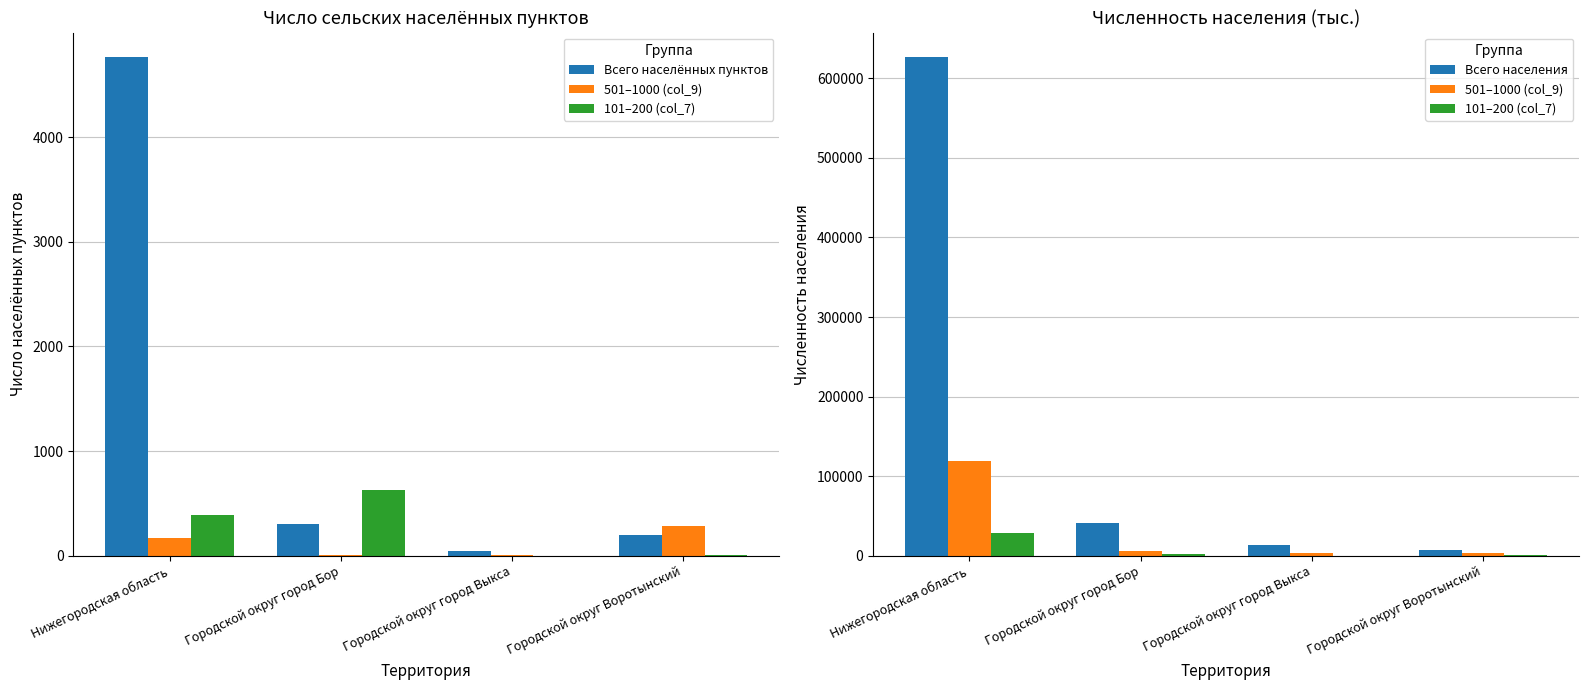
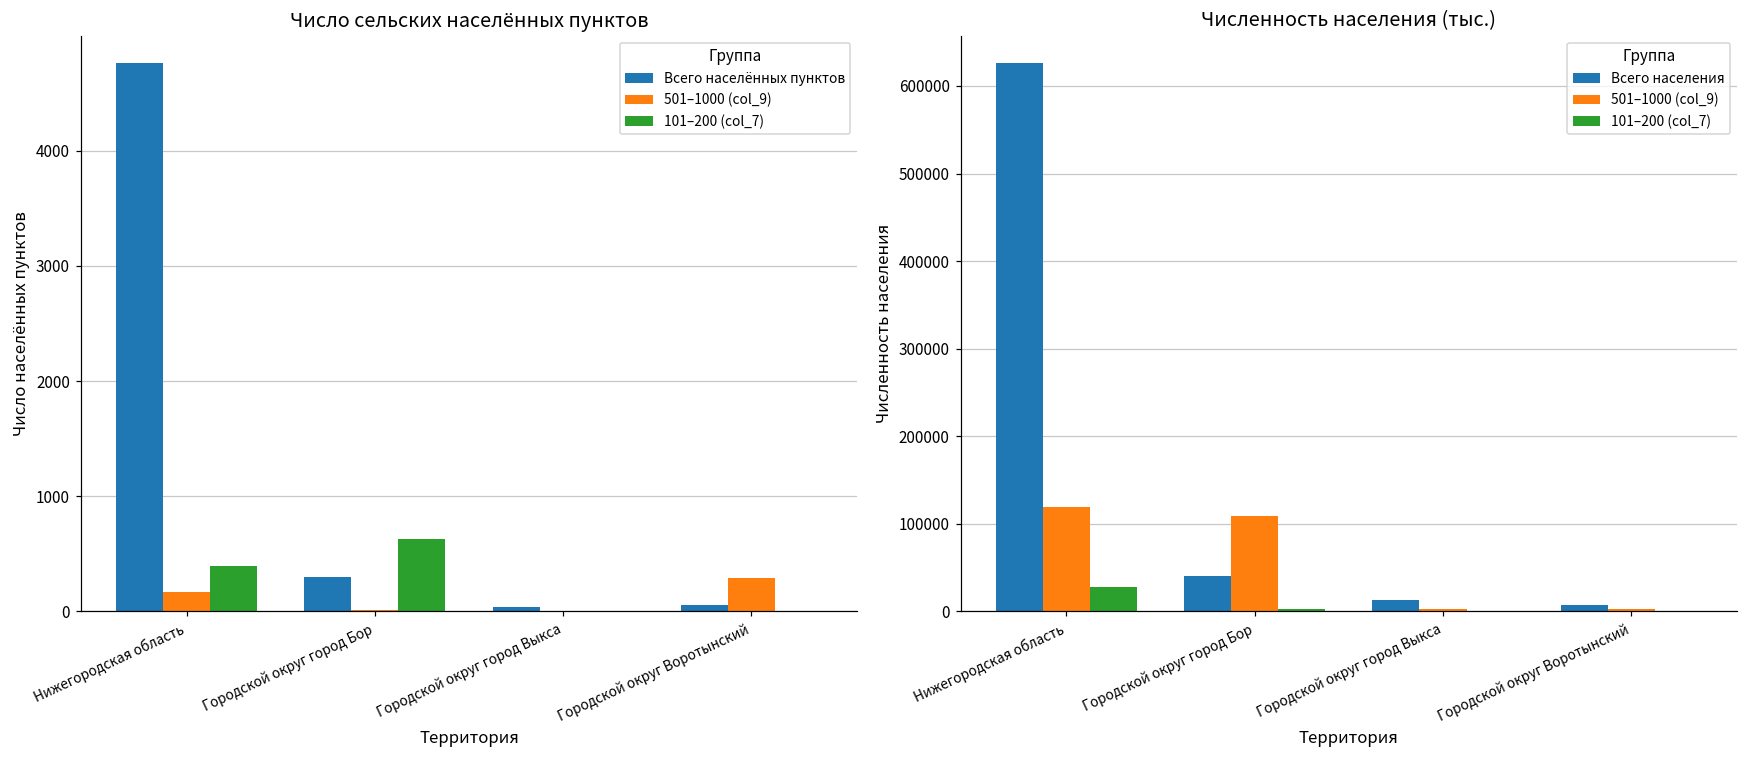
Число сельских населённых пунктов, Всего населённых пунктов, Городской округ Воротынский: 200 -> 60
Численность населения (тыс.), 501–1000 (col_9), Городской округ город Бор: 10000 -> 110000
